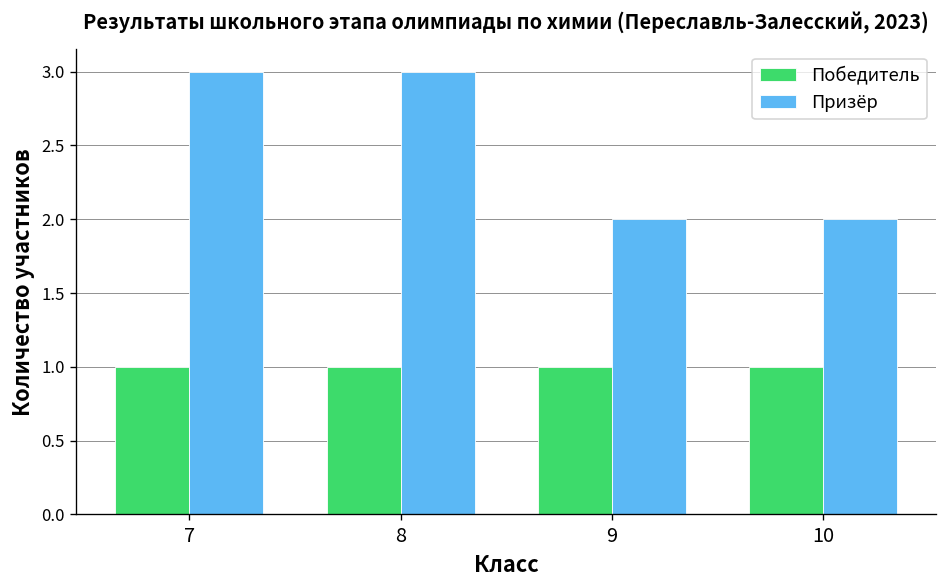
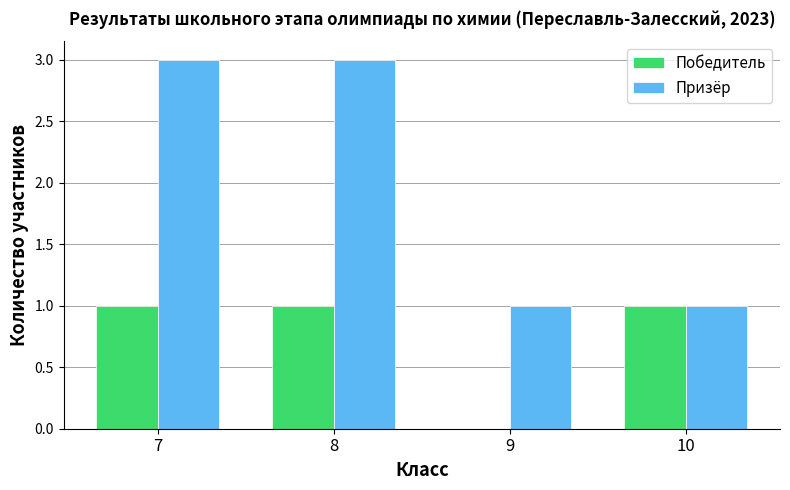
Победитель, 9: 1 -> 0
Призёр, 9: 2 -> 1
Призёр, 10: 2 -> 1
